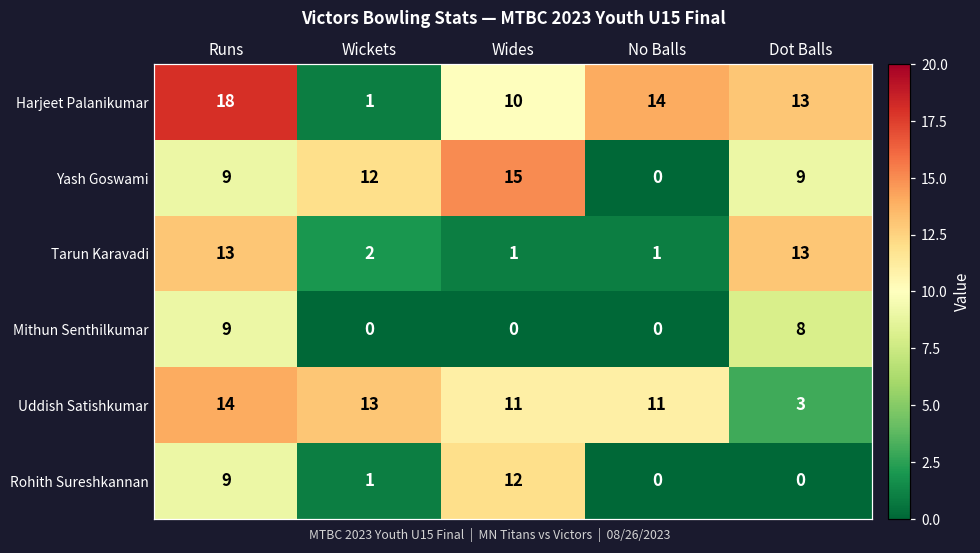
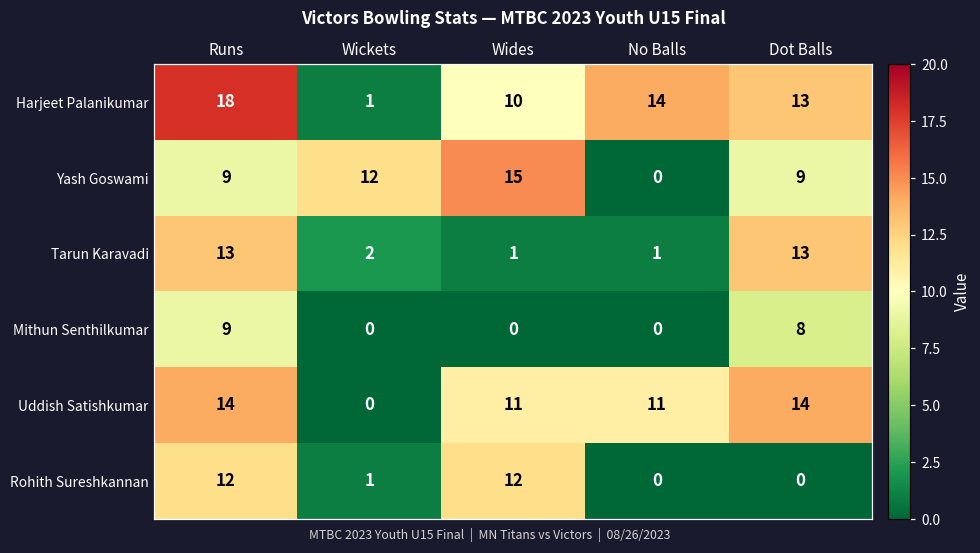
Uddish Satishkumar, Wickets: 13 -> 0
Uddish Satishkumar, Dot Balls: 3 -> 14
Rohith Sureshkannan, Runs: 9 -> 12
